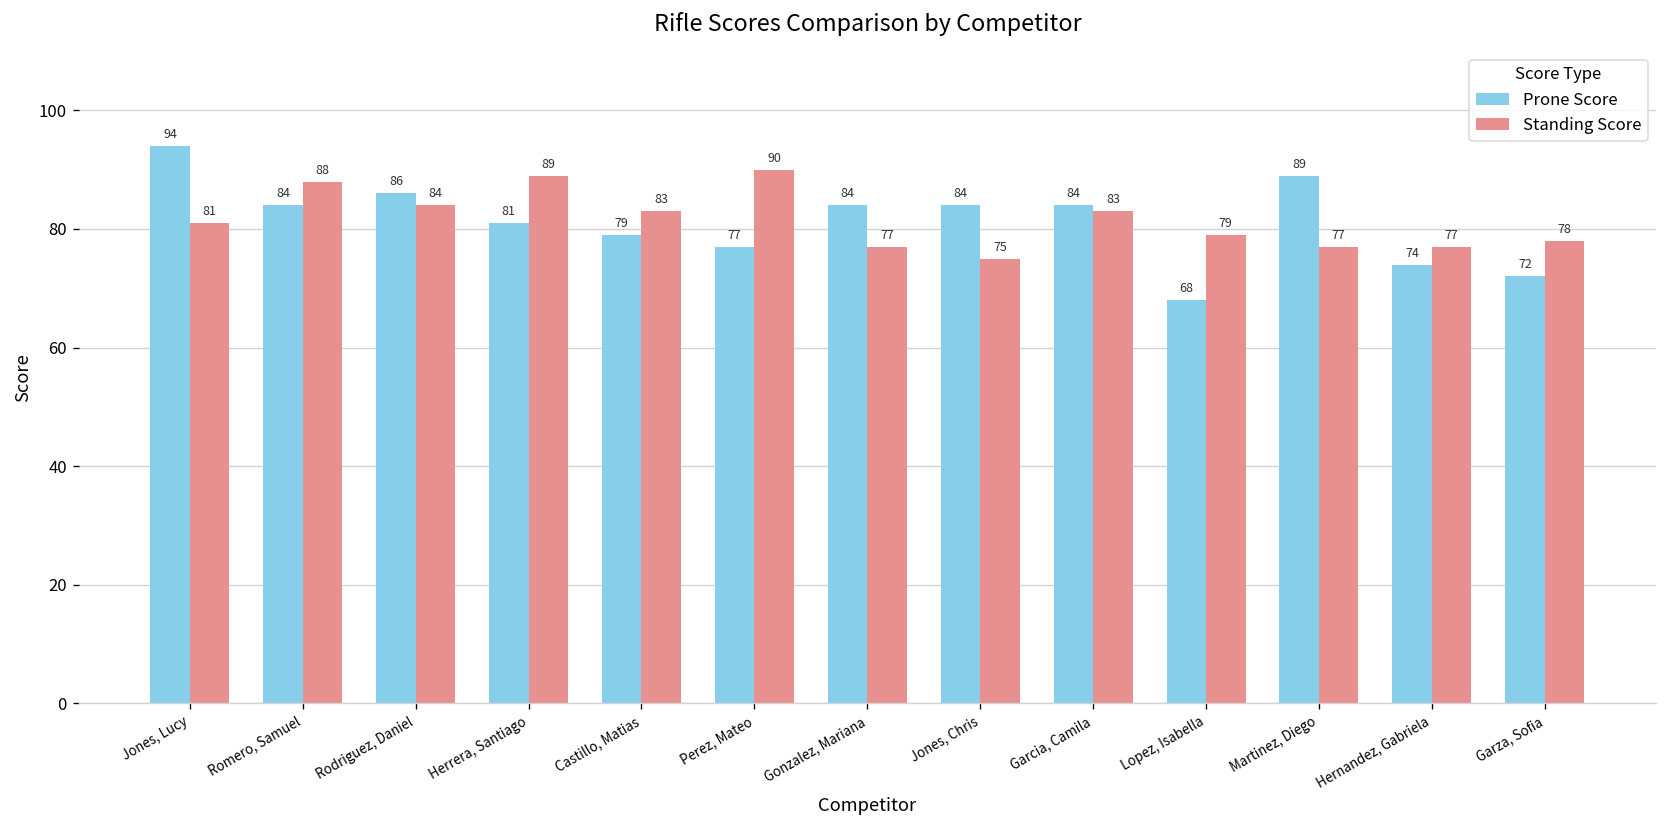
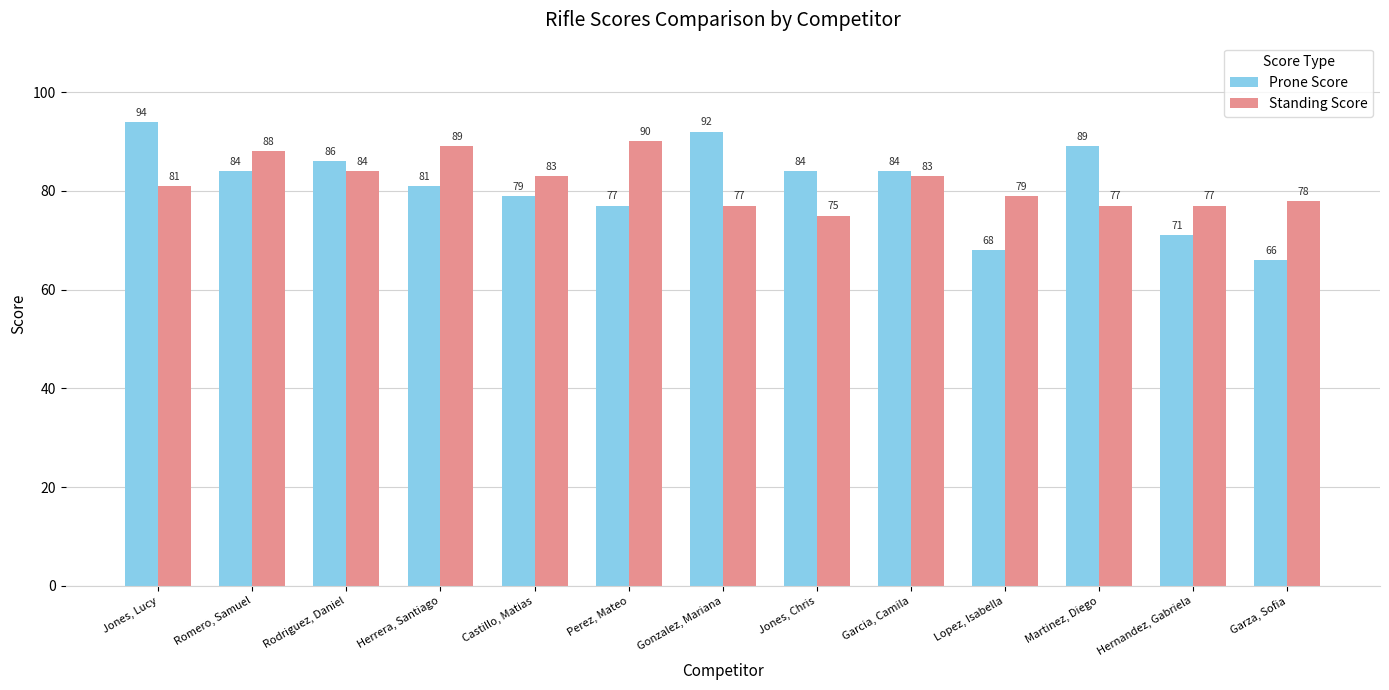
Prone Score, Gonzalez, Mariana: 84 -> 92
Prone Score, Hernandez, Gabriela: 74 -> 71
Prone Score, Garza, Sofia: 72 -> 66
